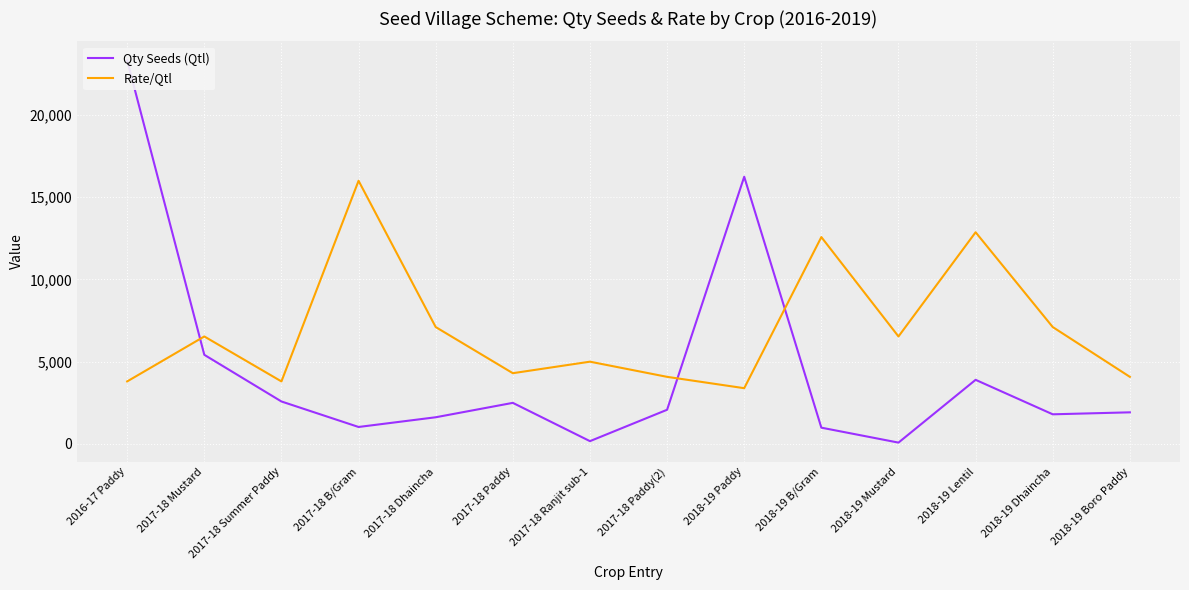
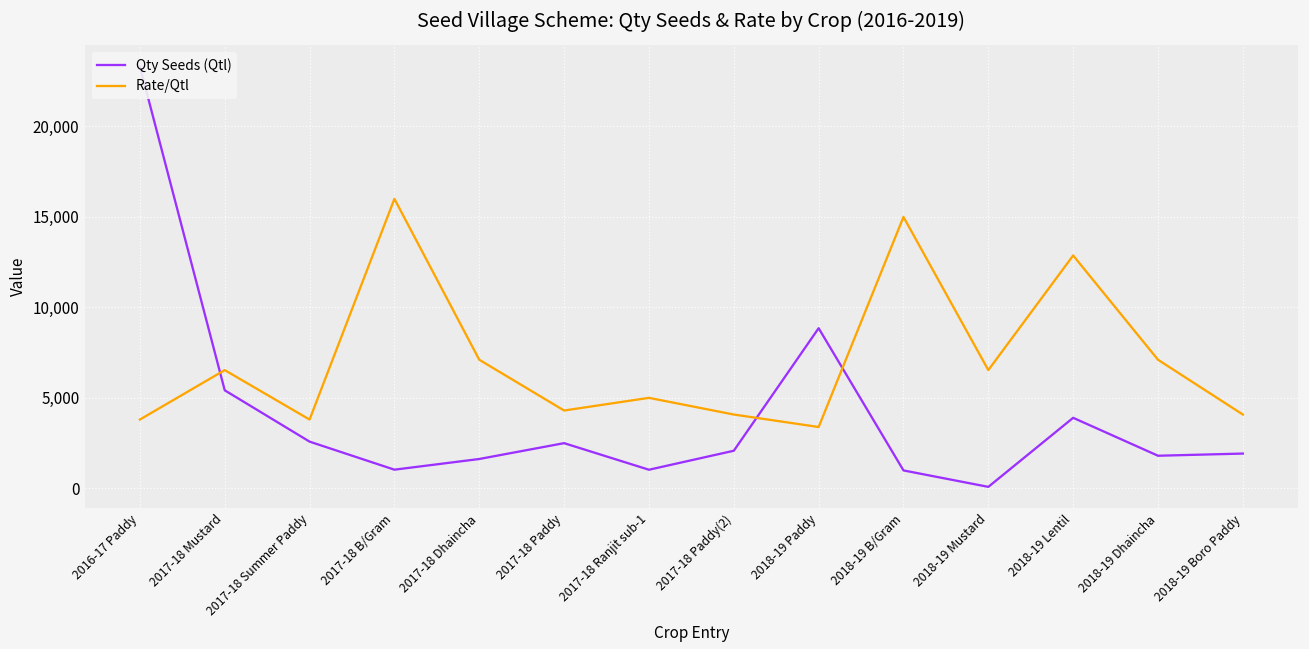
Qty Seeds (Qtl), 2017-18 Ranjit sub-1: 200 -> 1,000
Qty Seeds (Qtl), 2018-19 Paddy: 16,200 -> 8,900
Rate/Qtl, 2018-19 B/Gram: 12,600 -> 15,000
